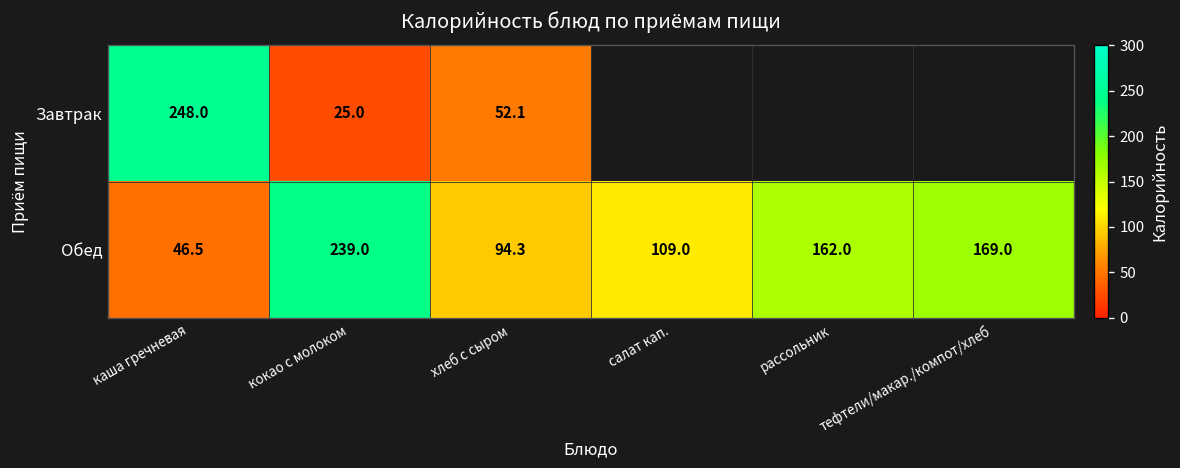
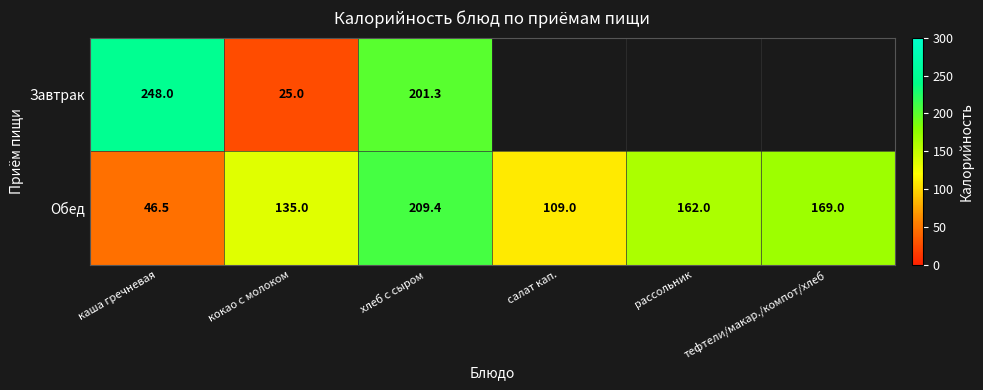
Завтрак, хлеб с сыром: 52.1 -> 201.3
Обед, кокао с молоком: 239.0 -> 135.0
Обед, хлеб с сыром: 94.3 -> 209.4
